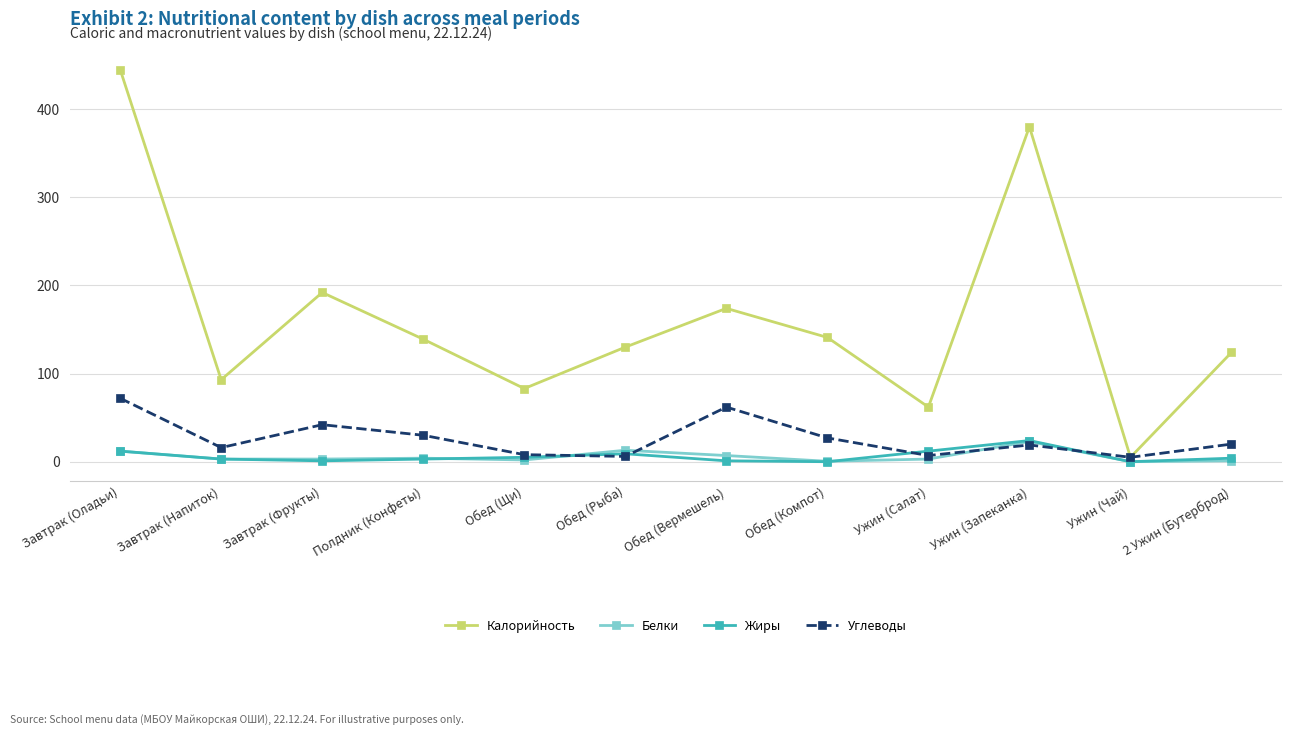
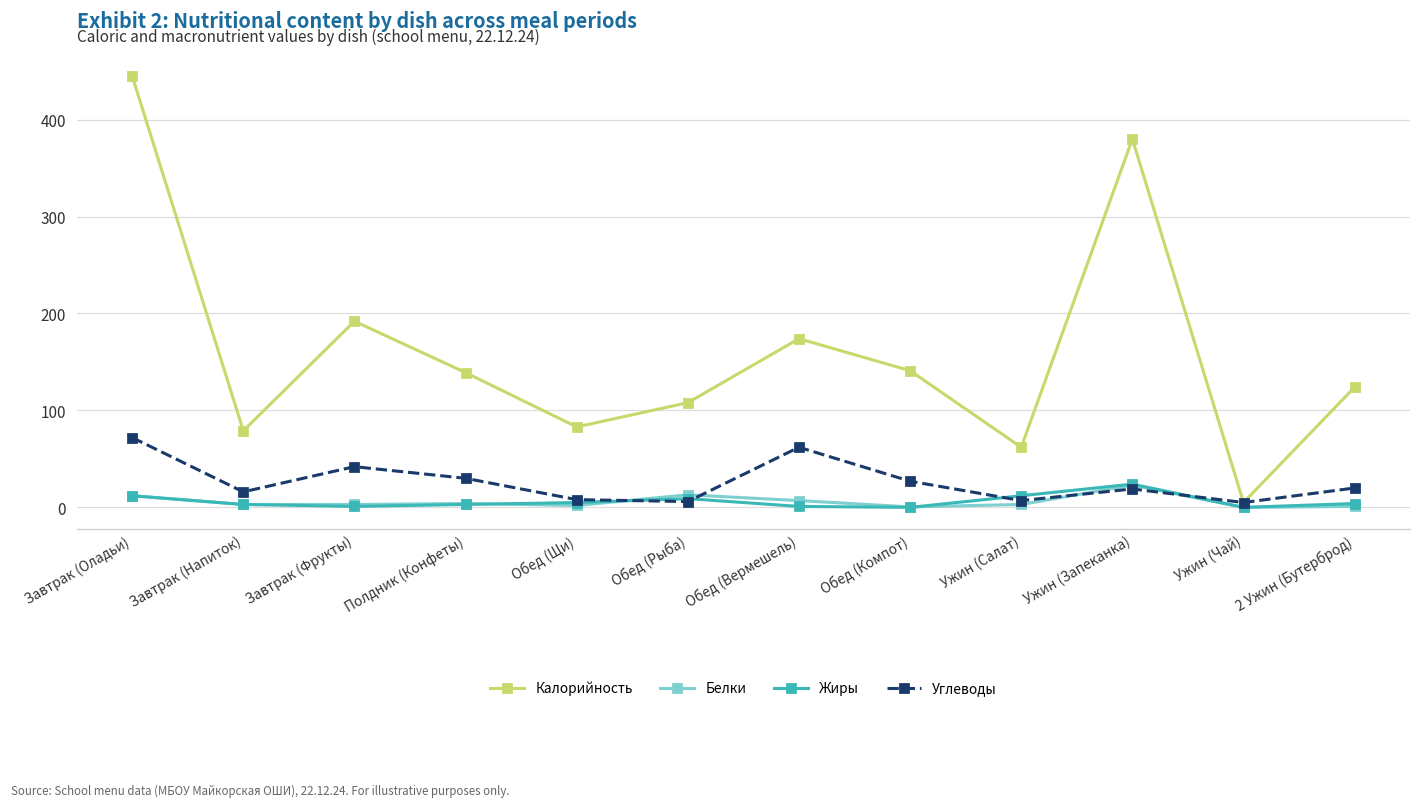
Калорийность, Завтрак (Напиток): 90 -> 80
Калорийность, Обед (Рыба): 130 -> 110
